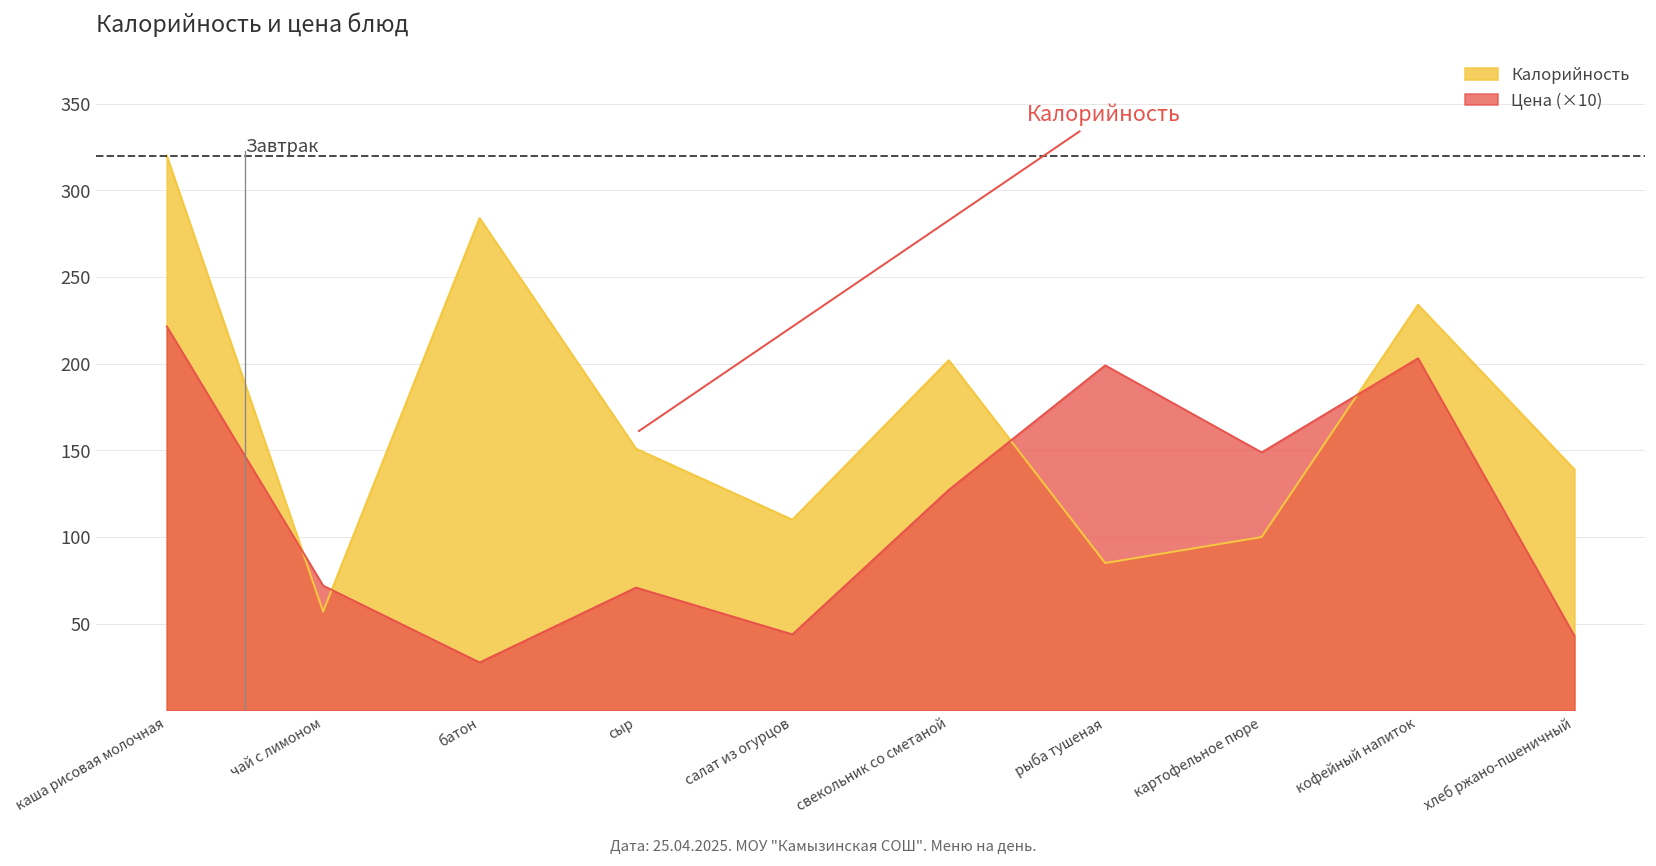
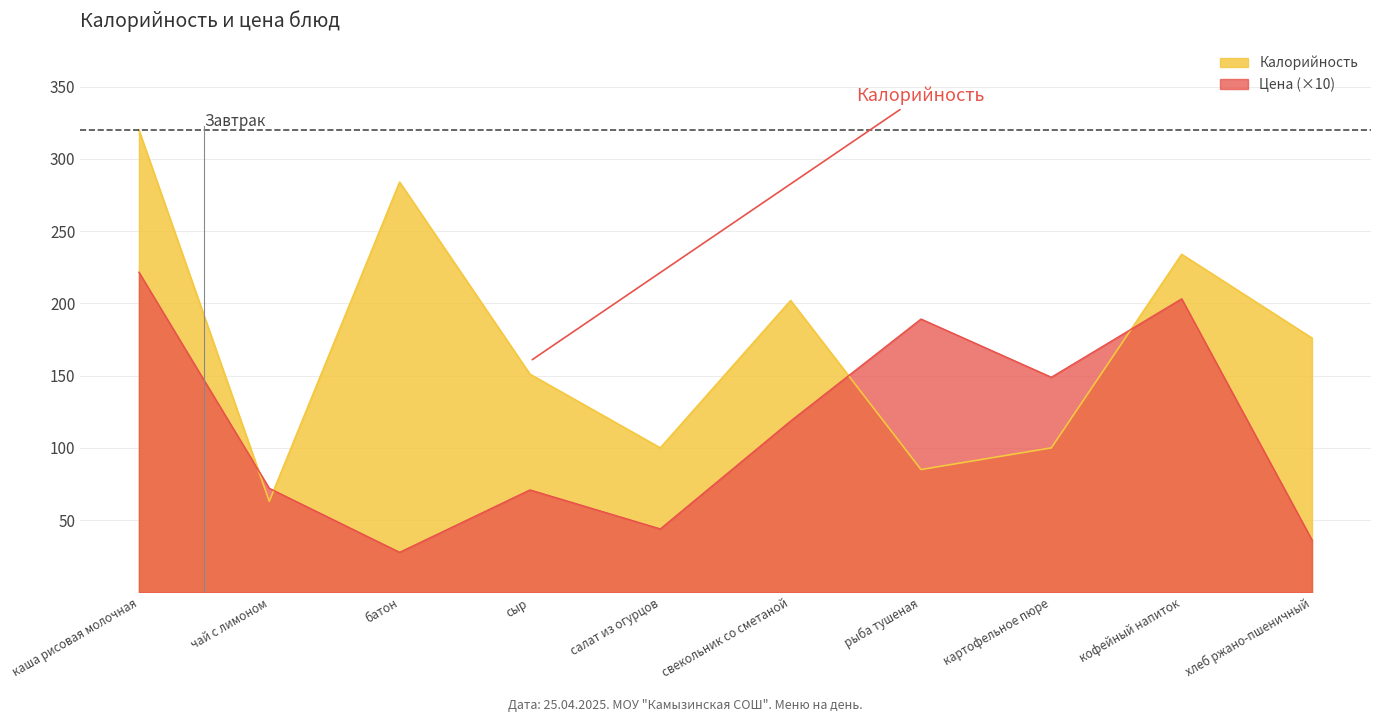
Калорийность, чай с лимоном: 57 -> 63
Калорийность, салат из огурцов: 110 -> 100
Цена (×10), свекольник со сметаной: 127 -> 119
Цена (×10), рыба тушеная: 199 -> 189
Калорийность, хлеб ржано-пшеничный: 139 -> 176
Цена (×10), хлеб ржано-пшеничный: 43 -> 36
